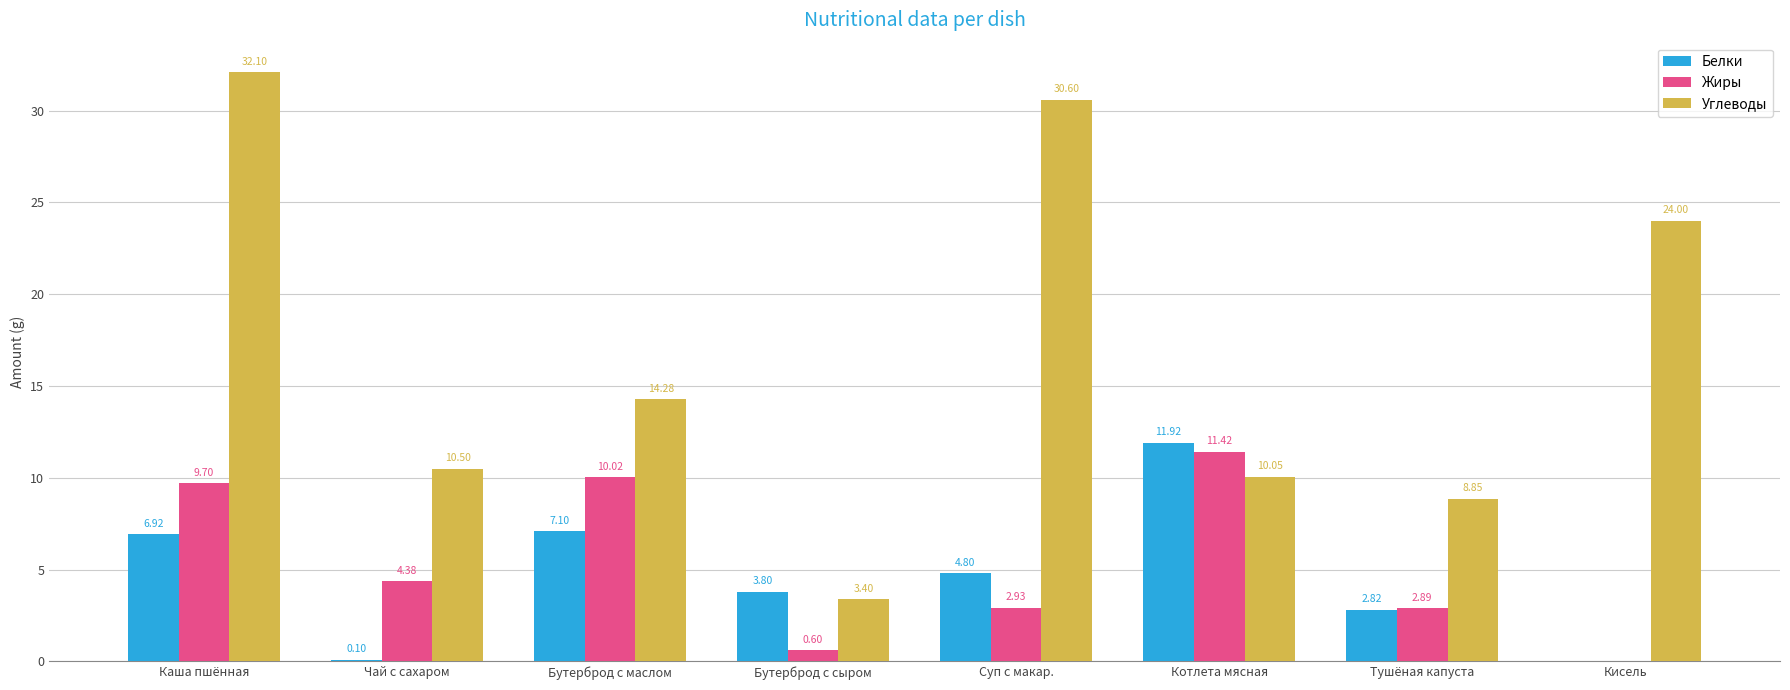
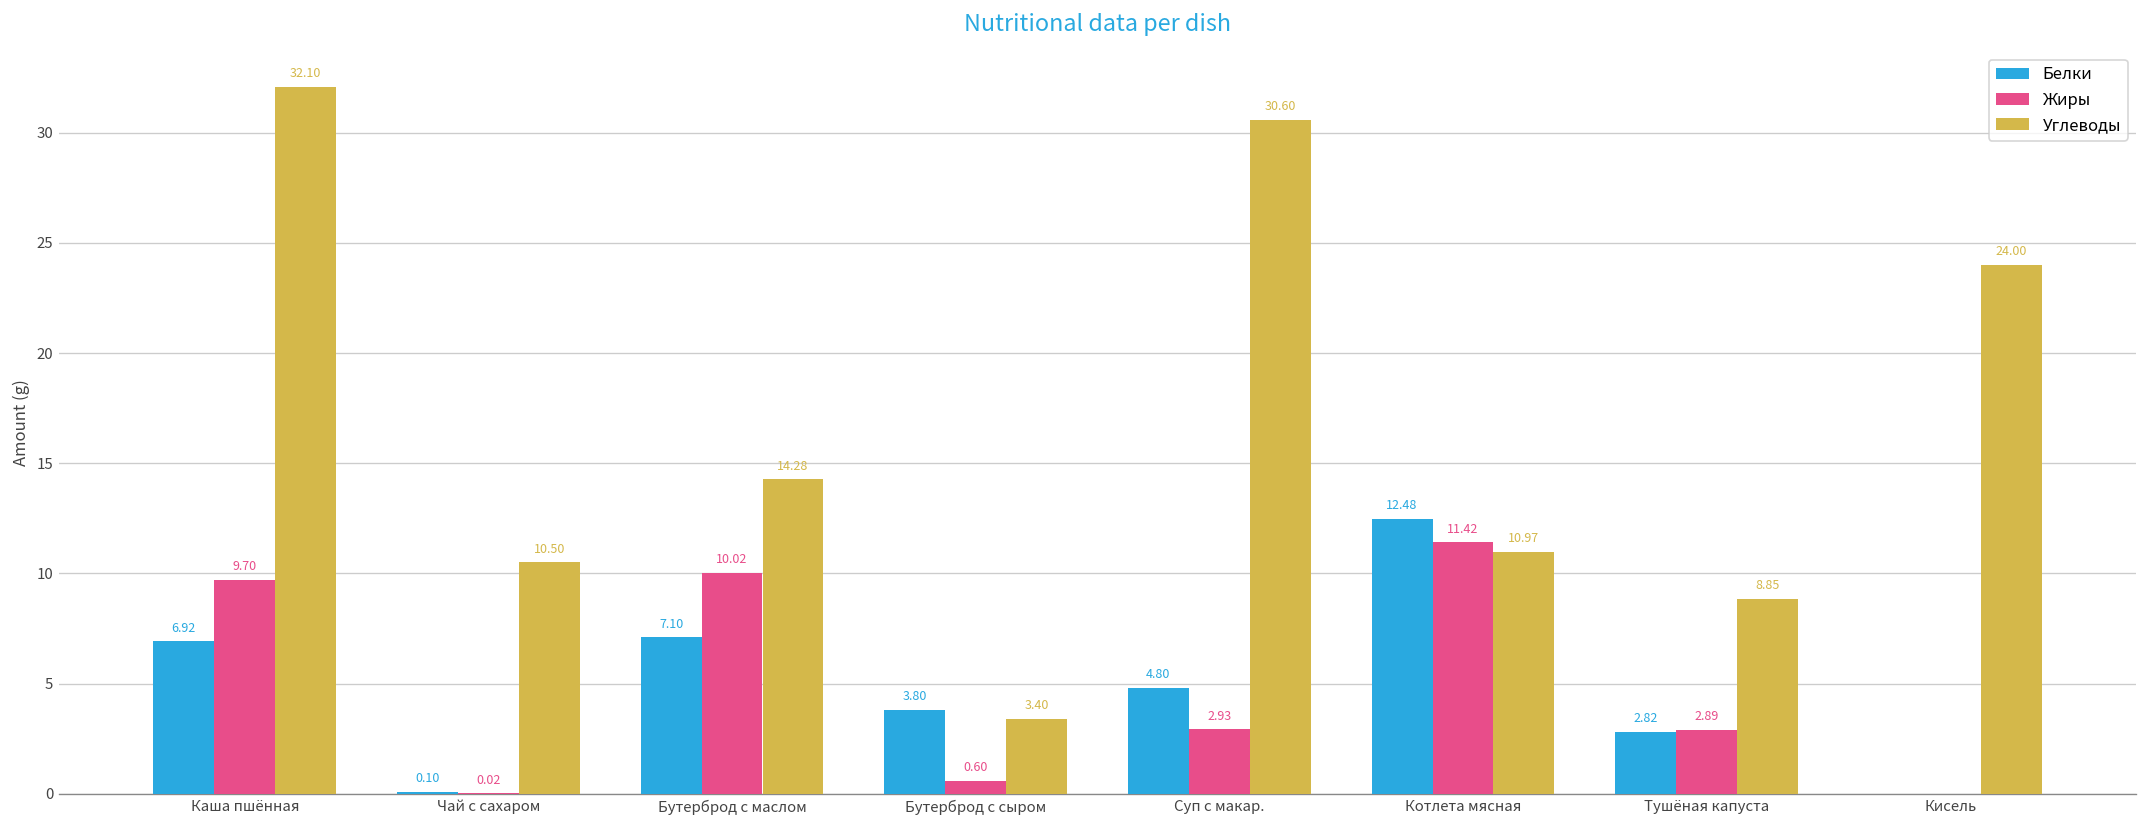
Жиры, Чай с сахаром: 4.38 -> 0.02
Белки, Котлета мясная: 11.92 -> 12.48
Углеводы, Котлета мясная: 10.05 -> 10.97
